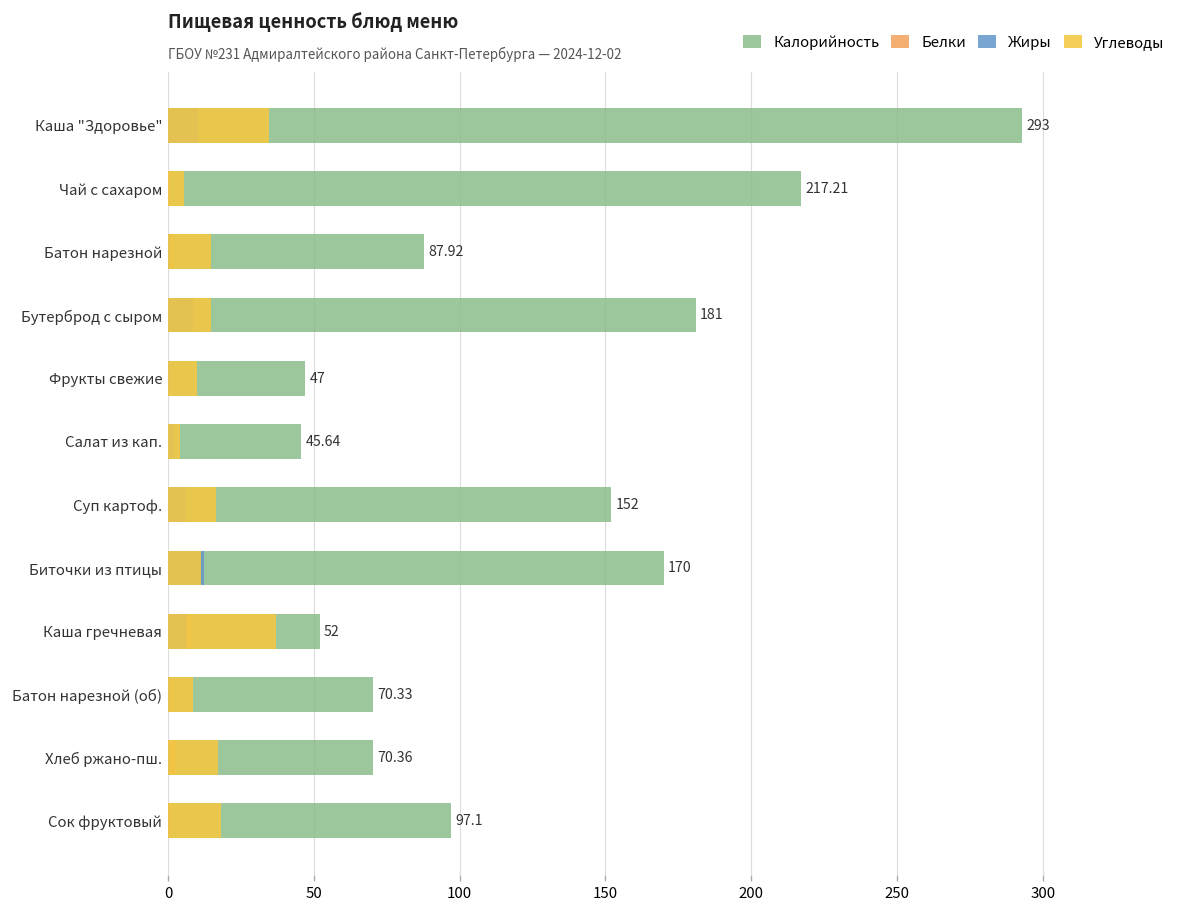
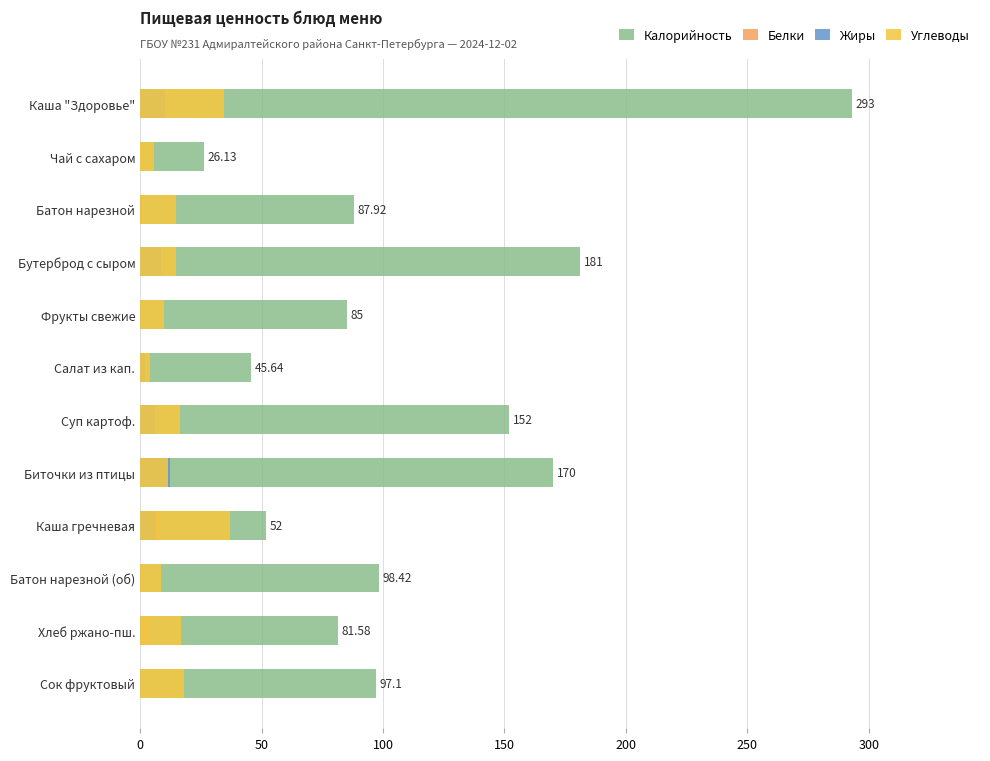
Калорийность, Чай с сахаром: 217.21 -> 26.13
Калорийность, Фрукты свежие: 47 -> 85
Калорийность, Батон нарезной (об): 70.33 -> 98.42
Калорийность, Хлеб ржано-пш.: 70.36 -> 81.58
